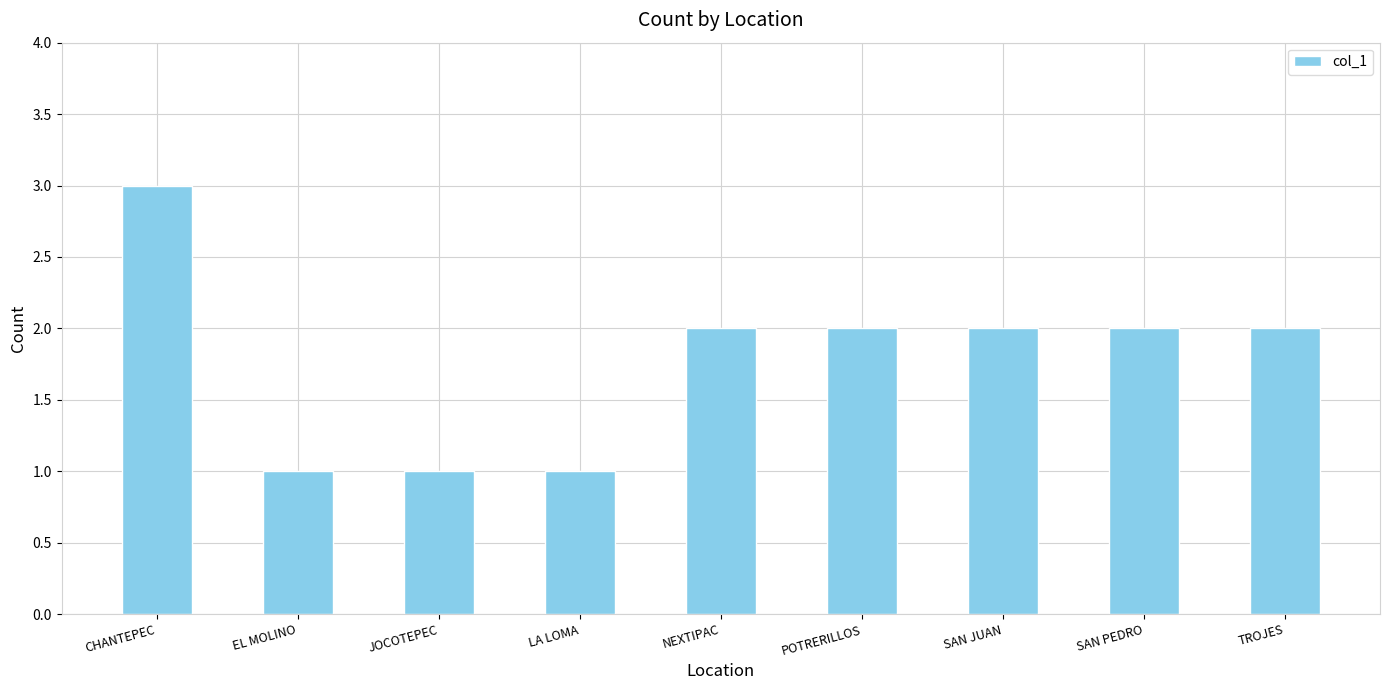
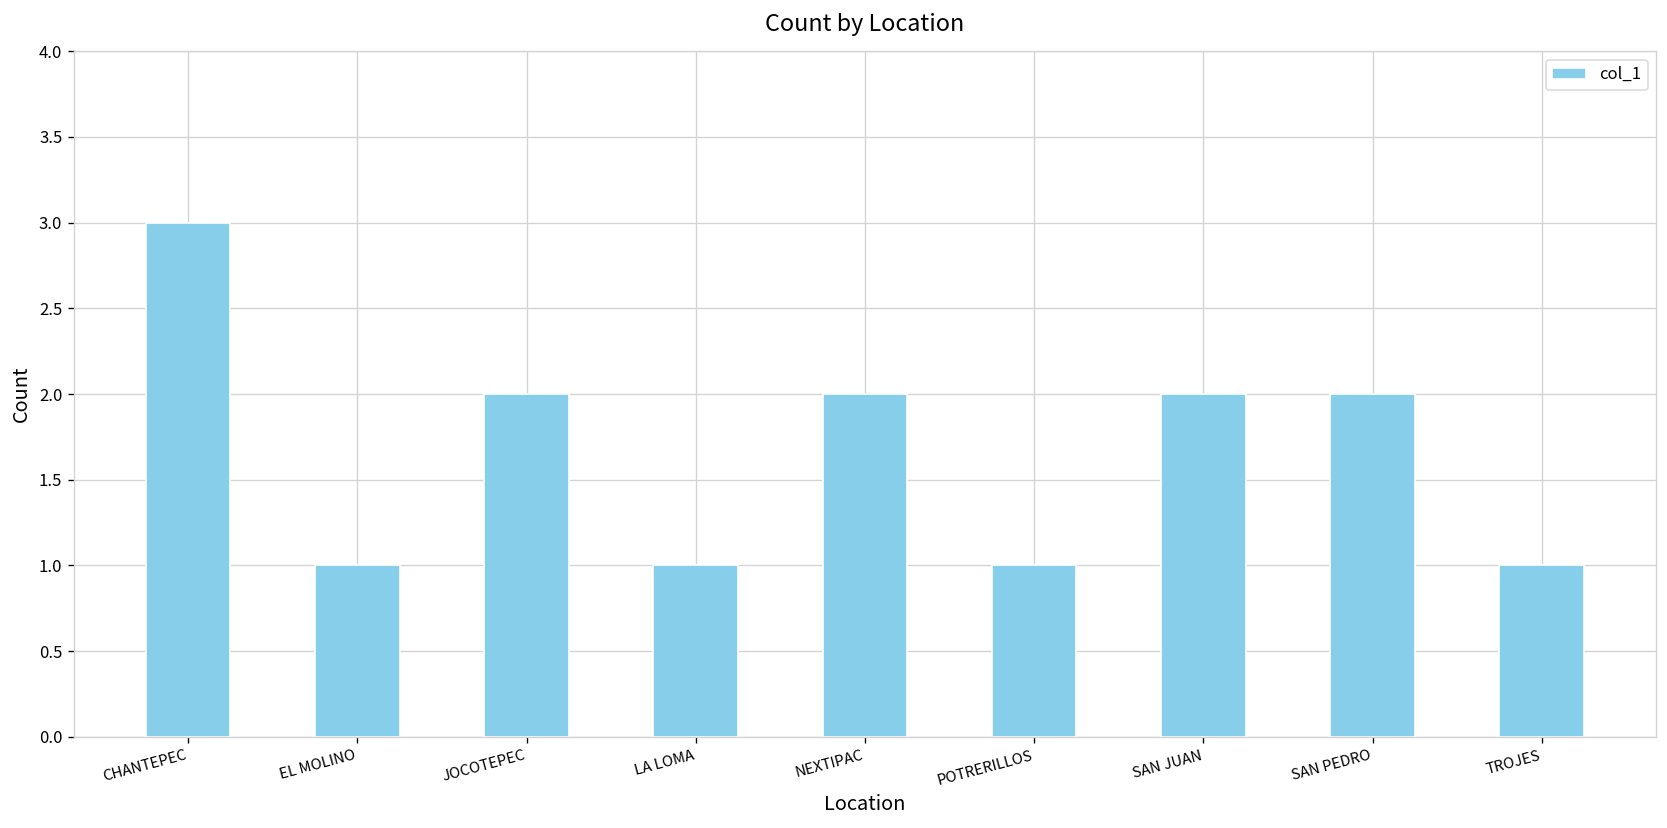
JOCOTEPEC: 1 -> 2
POTRERILLOS: 2 -> 1
TROJES: 2 -> 1
